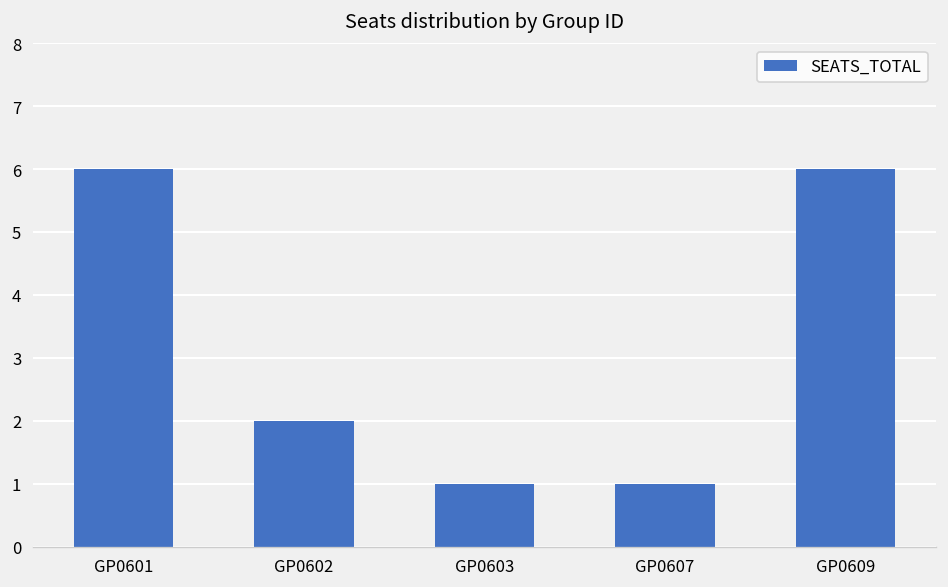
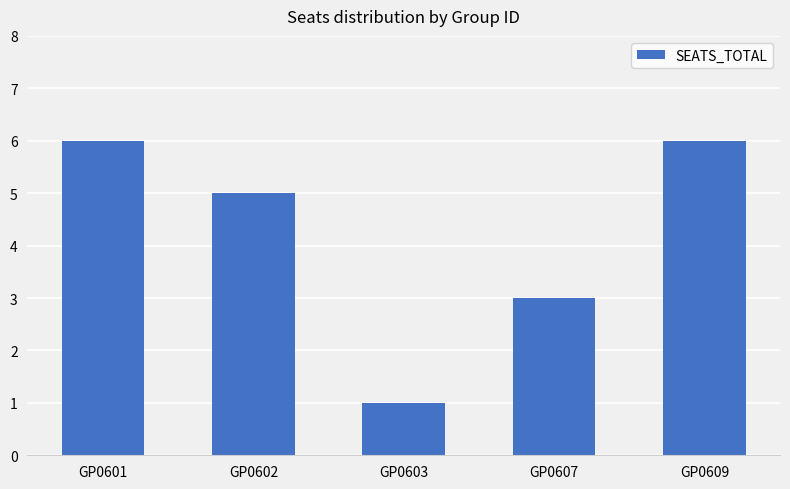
GP0602: 2 -> 5
GP0607: 1 -> 3
